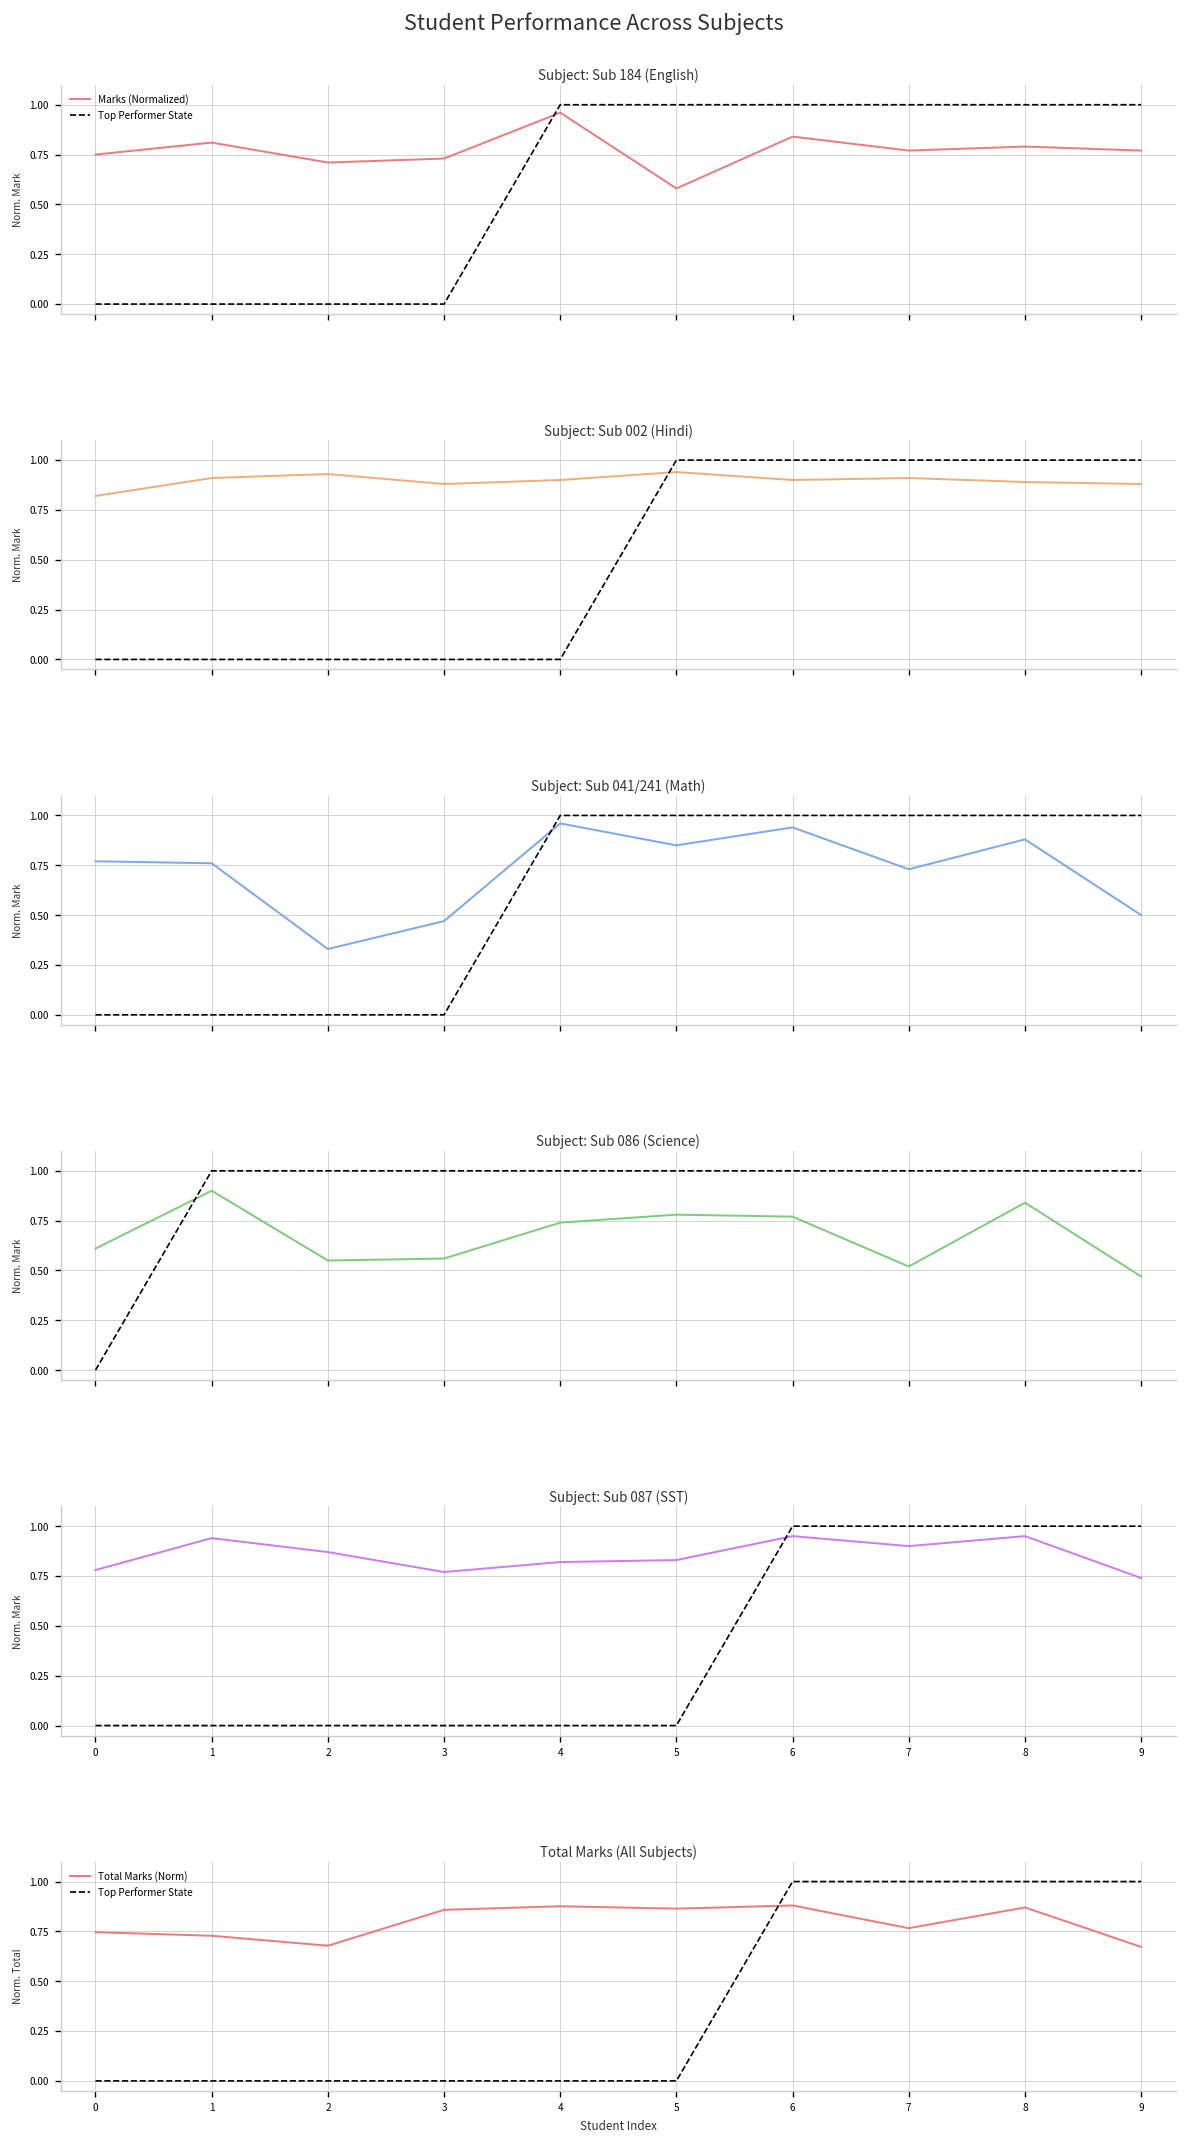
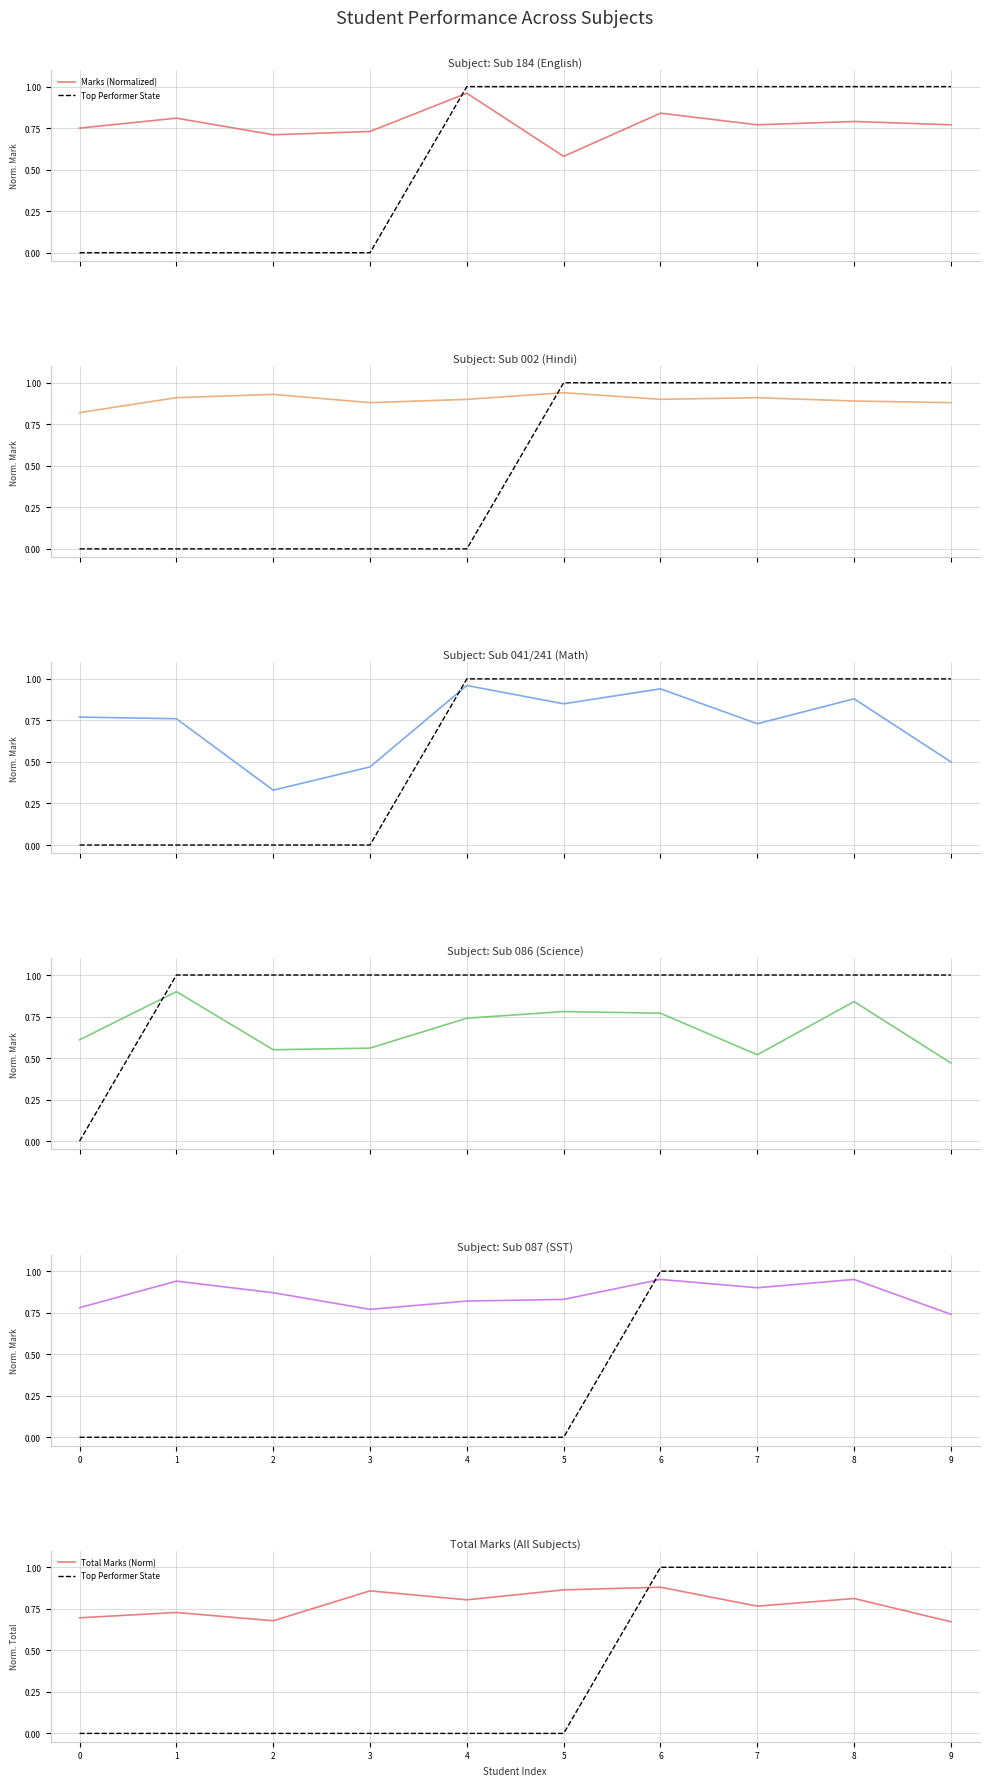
Total Marks (All Subjects), Total Marks (Norm), 0: 0.75 -> 0.70
Total Marks (All Subjects), Total Marks (Norm), 4: 0.88 -> 0.80
Total Marks (All Subjects), Total Marks (Norm), 8: 0.87 -> 0.81
